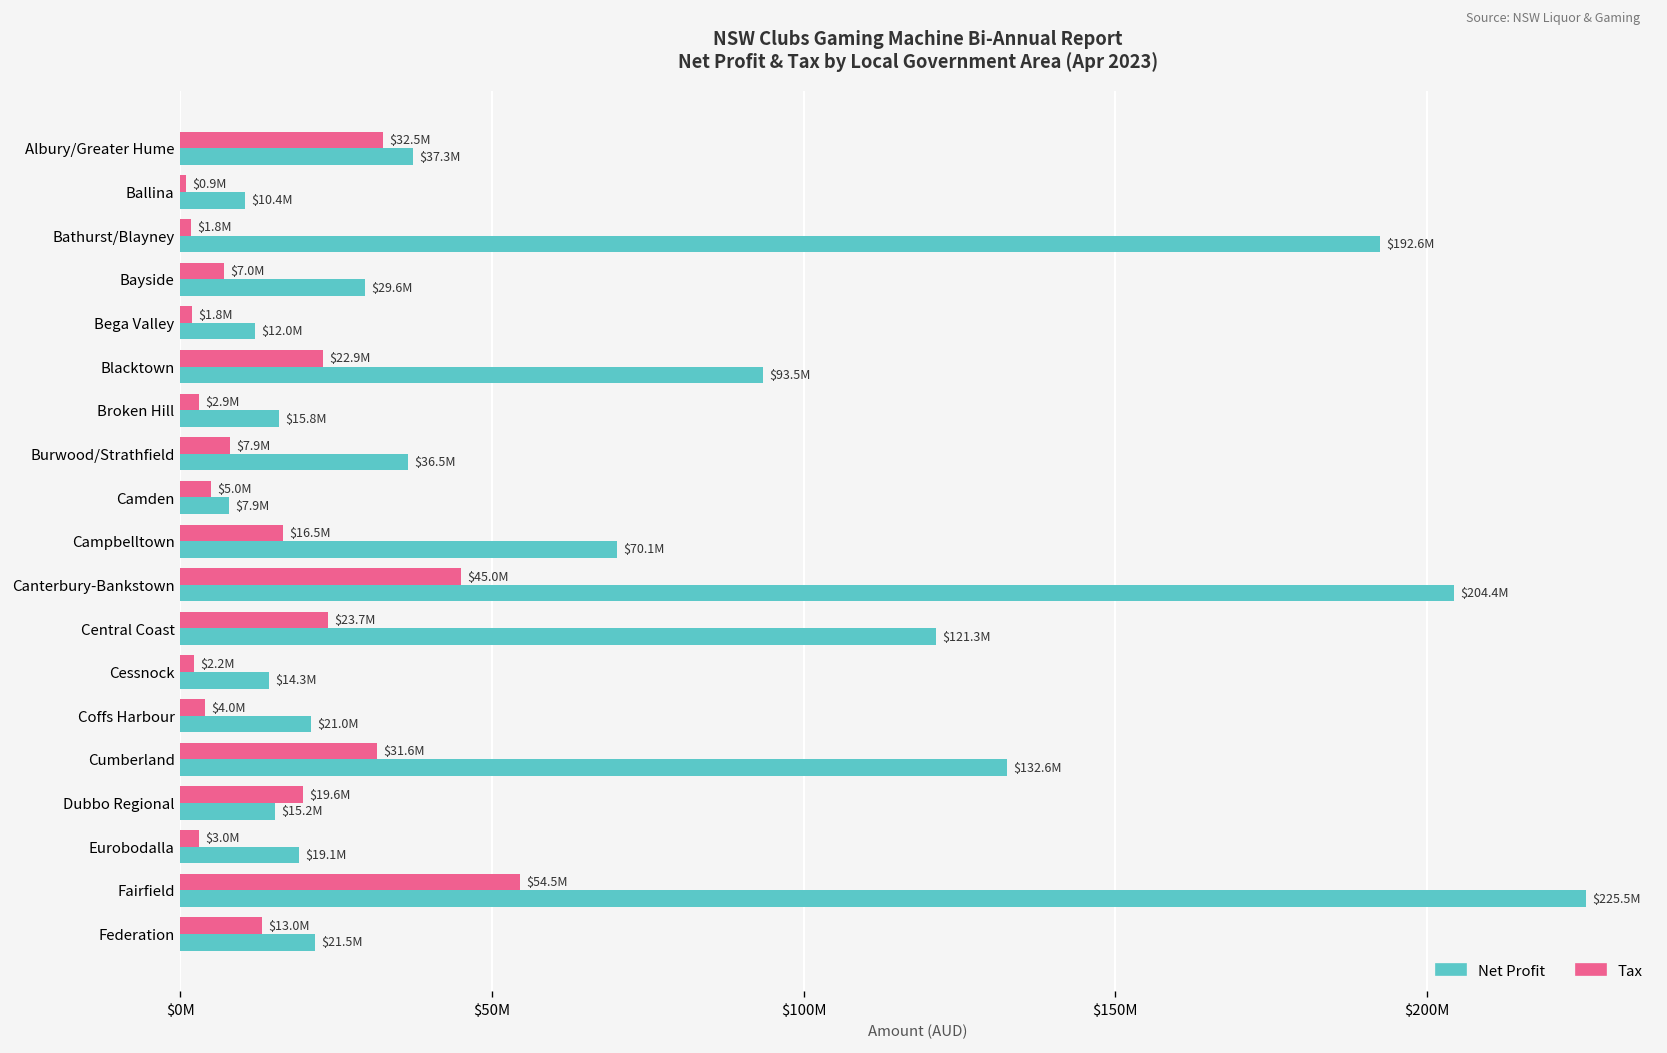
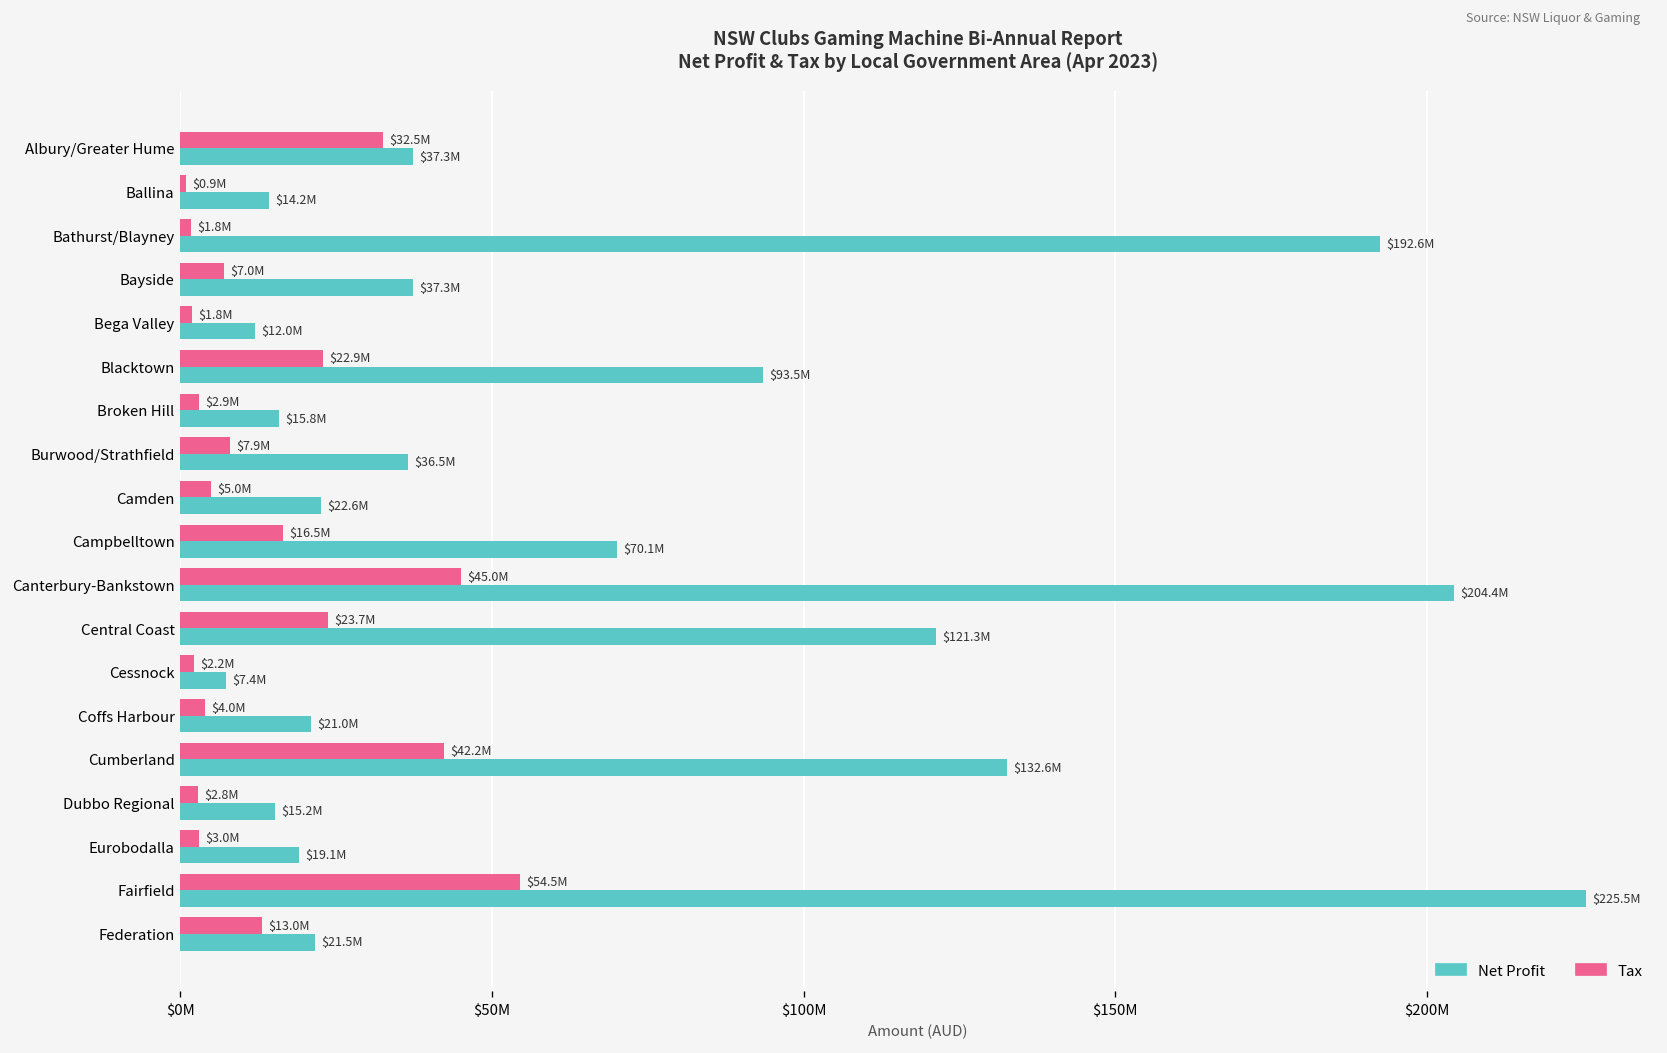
Net Profit, Ballina: $10.4M -> $14.2M
Net Profit, Bayside: $29.6M -> $37.3M
Net Profit, Camden: $7.9M -> $22.6M
Net Profit, Cessnock: $14.3M -> $7.4M
Tax, Cumberland: $31.6M -> $42.2M
Tax, Dubbo Regional: $19.6M -> $2.8M
